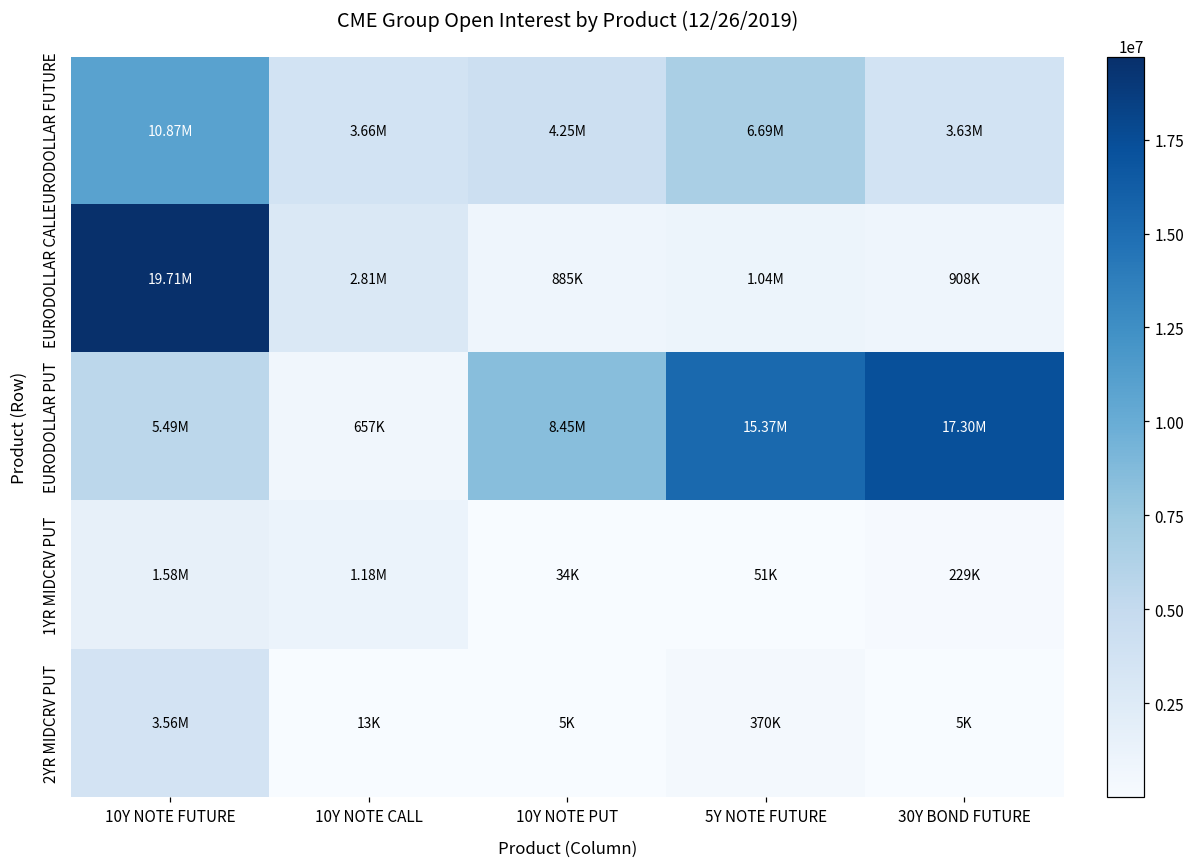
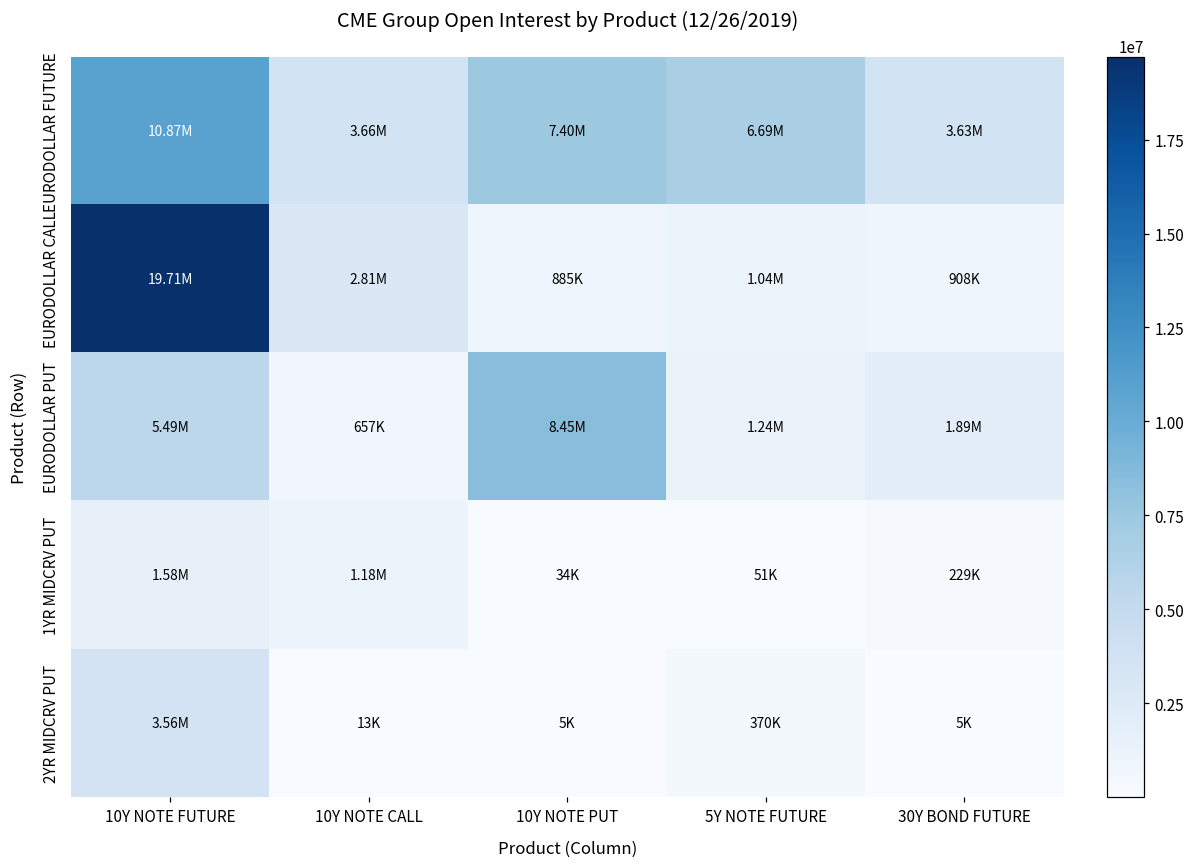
EURODOLLAR FUTURE, 10Y NOTE PUT: 4.25M -> 7.40M
EURODOLLAR PUT, 5Y NOTE FUTURE: 15.37M -> 1.24M
EURODOLLAR PUT, 30Y BOND FUTURE: 17.30M -> 1.89M
